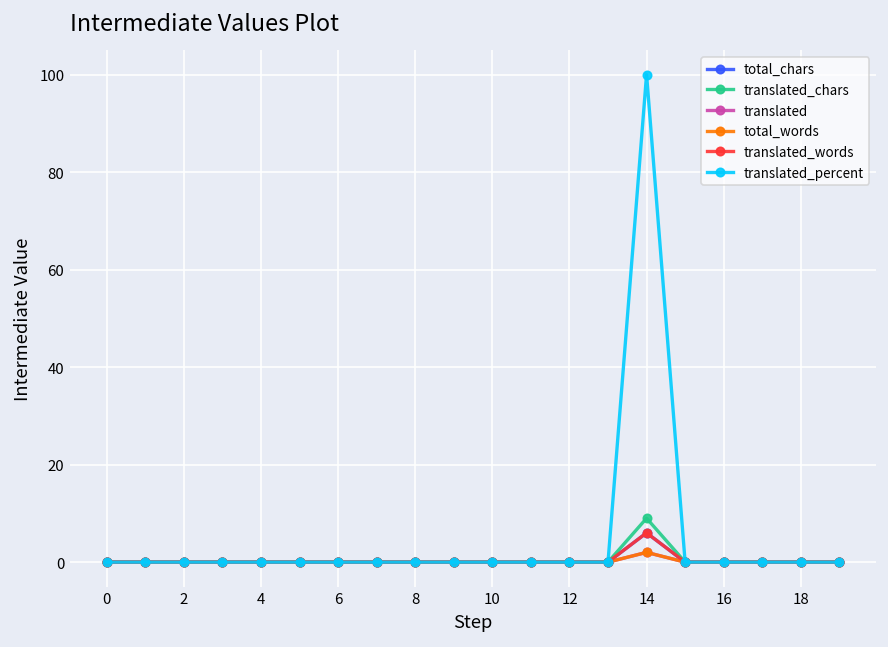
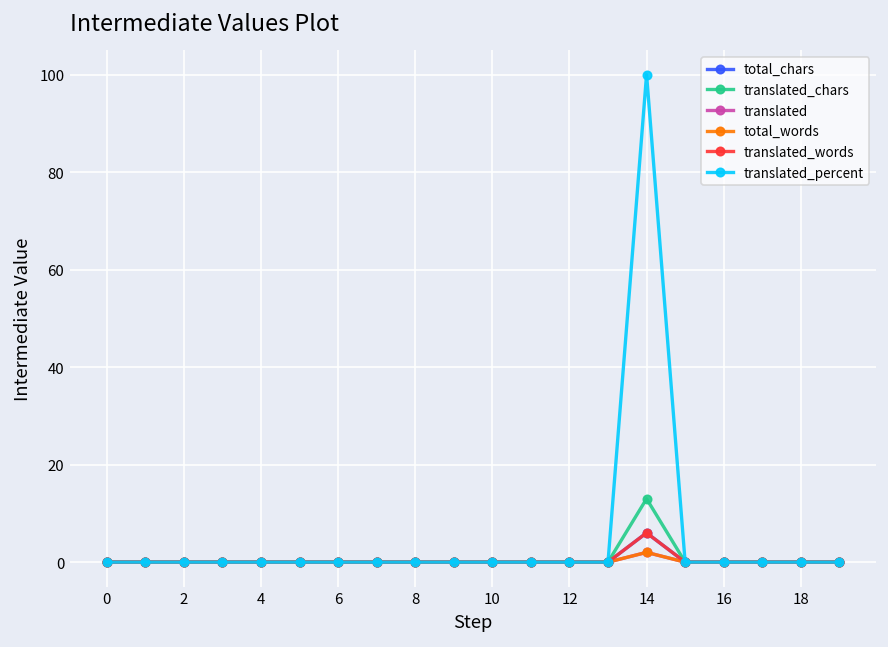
translated_chars, 14: 9 -> 13
